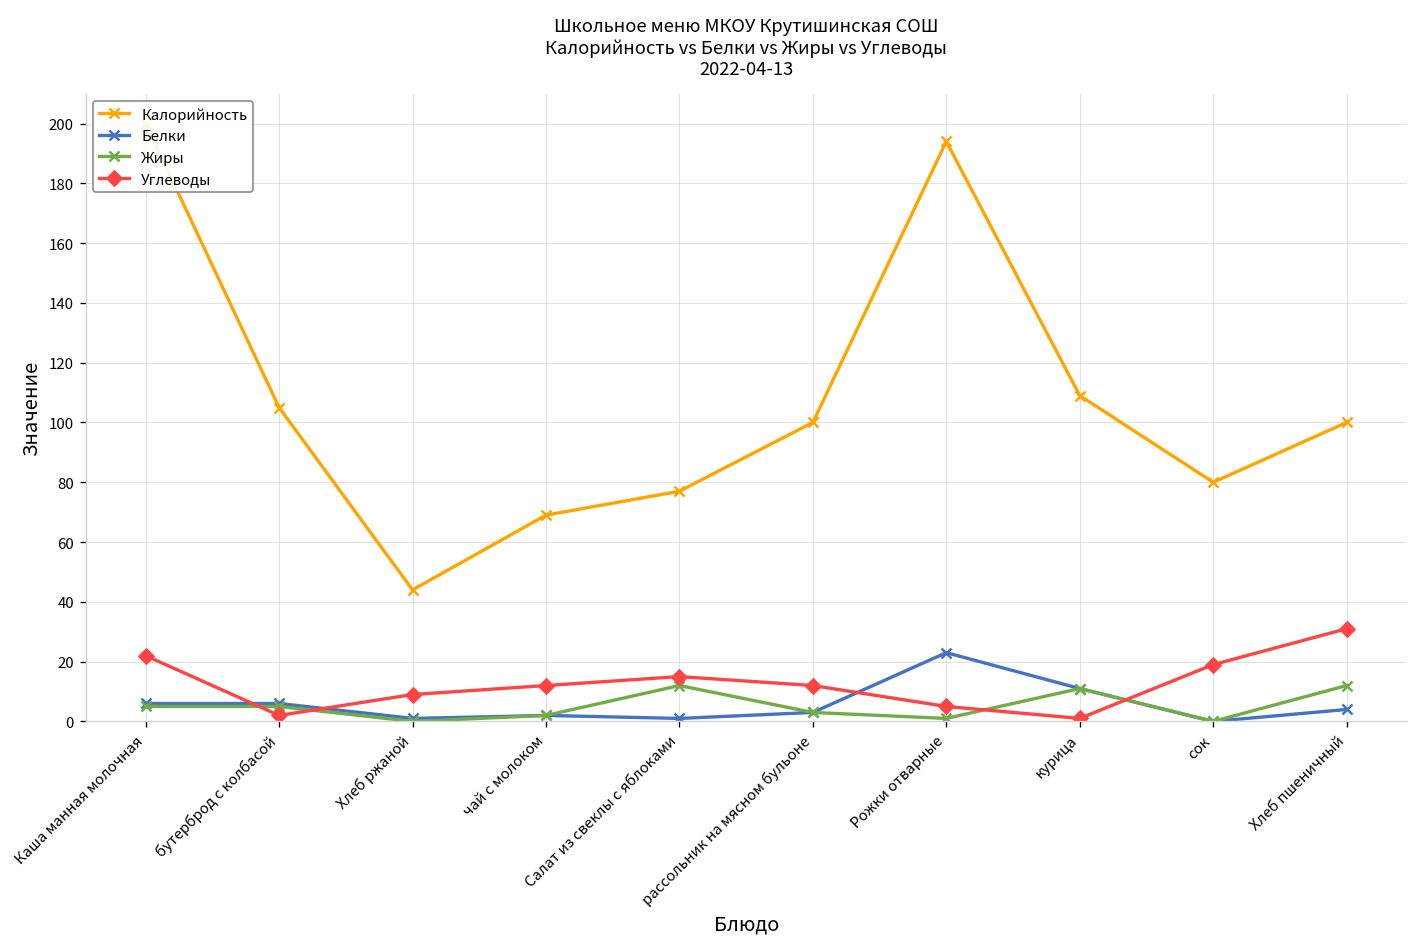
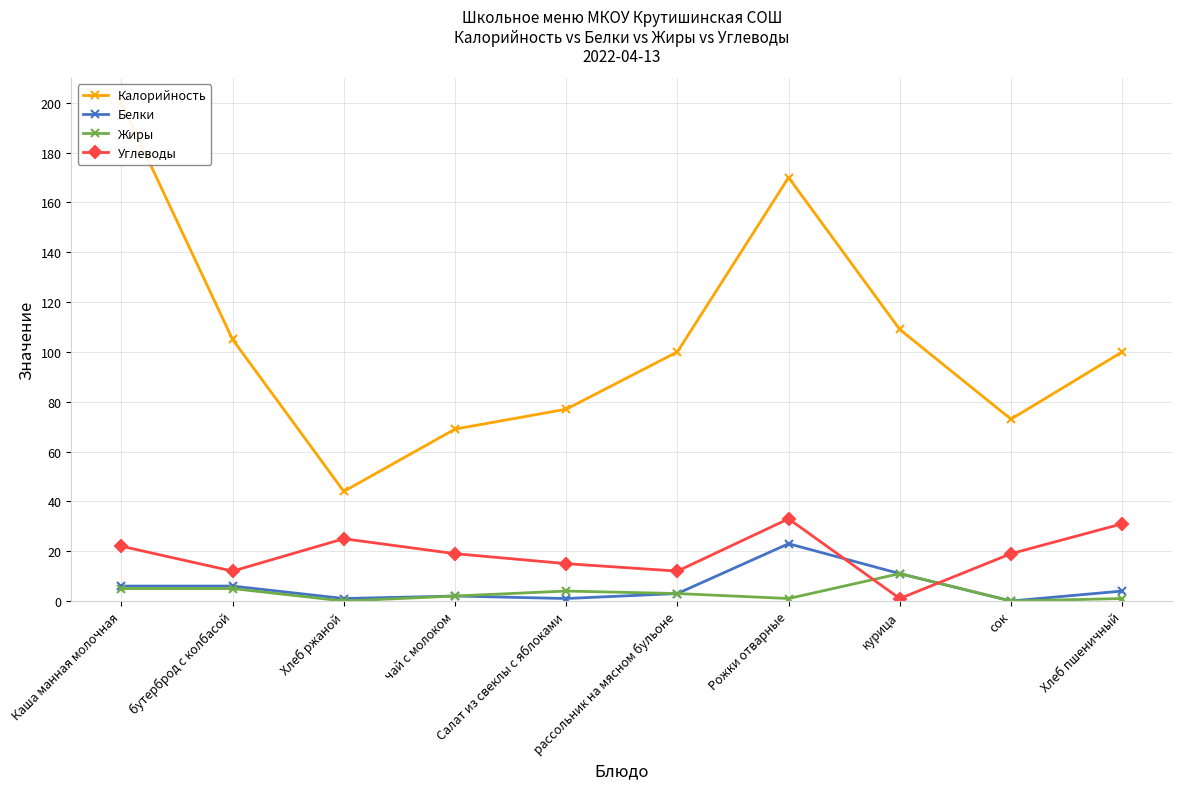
Углеводы, бутерброд с колбасой: 2 -> 12
Углеводы, Хлеб ржаной: 9 -> 25
Углеводы, чай с молоком: 12 -> 19
Жиры, Салат из свеклы с яблоками: 12 -> 4
Калорийность, Рожки отварные: 194 -> 170
Углеводы, Рожки отварные: 5 -> 33
Калорийность, сок: 80 -> 73
Жиры, Хлеб пшеничный: 12 -> 1
